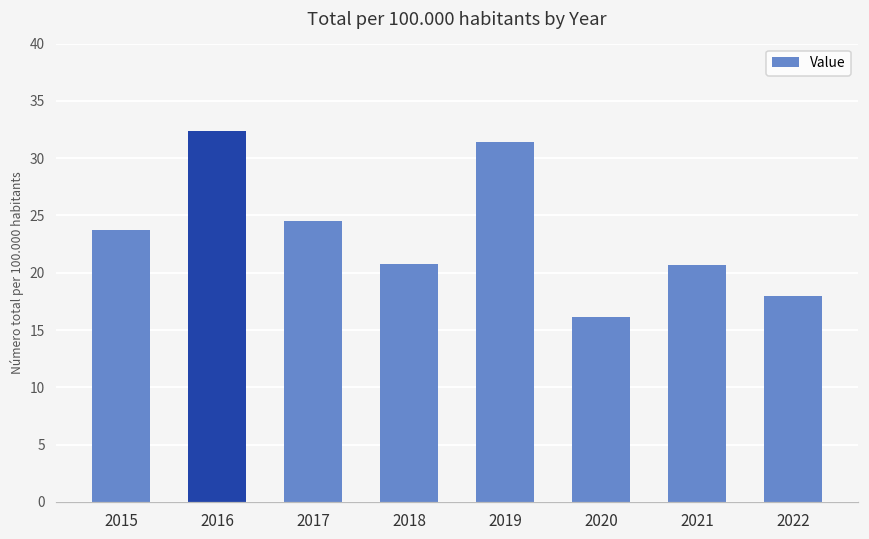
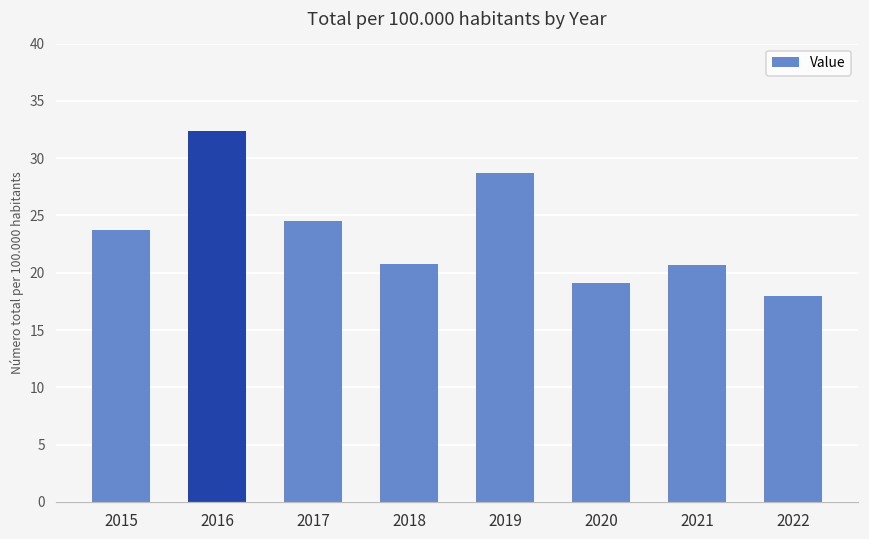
2019: 31.4 -> 28.7
2020: 16.1 -> 19.1
